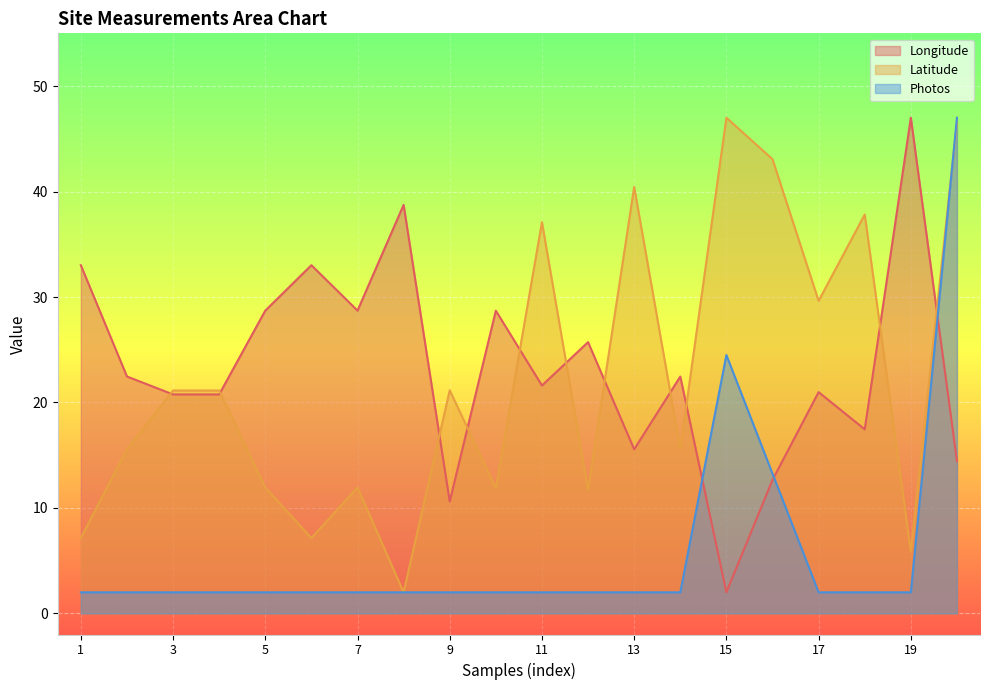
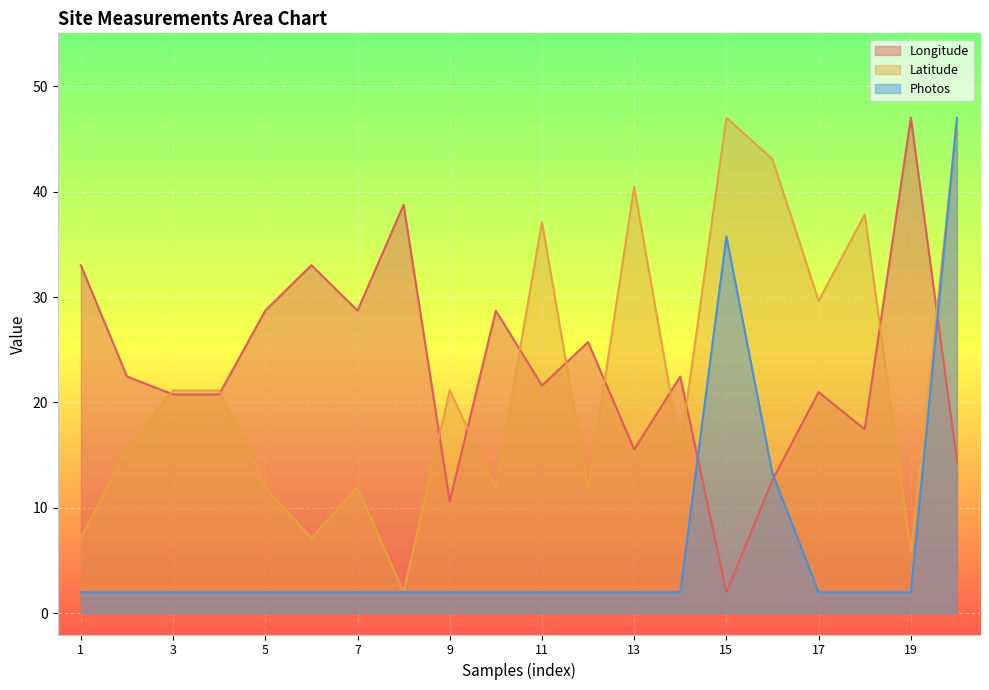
Photos, 15: 24.5 -> 35.7
